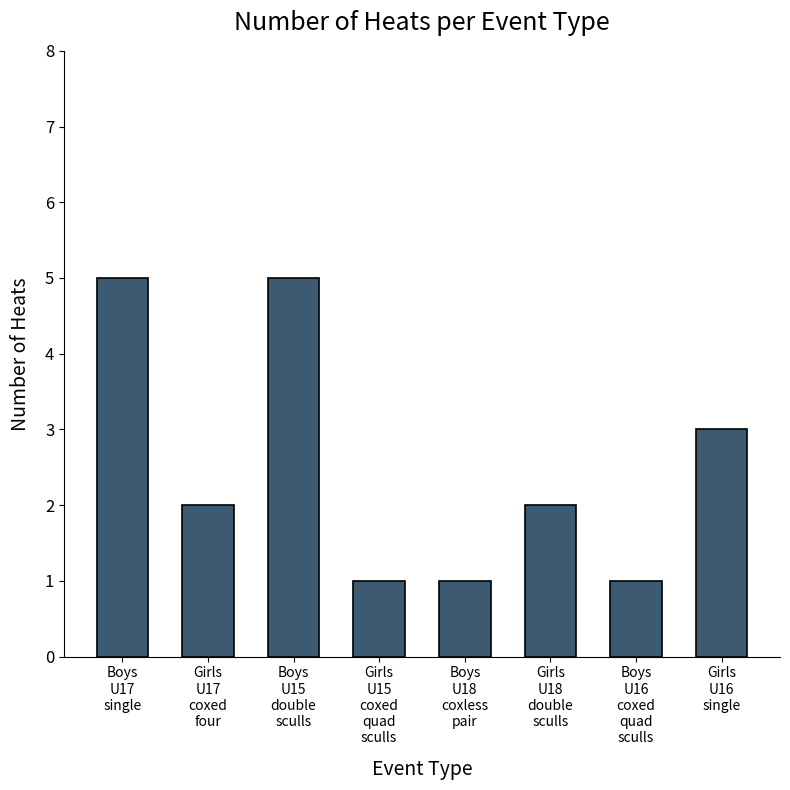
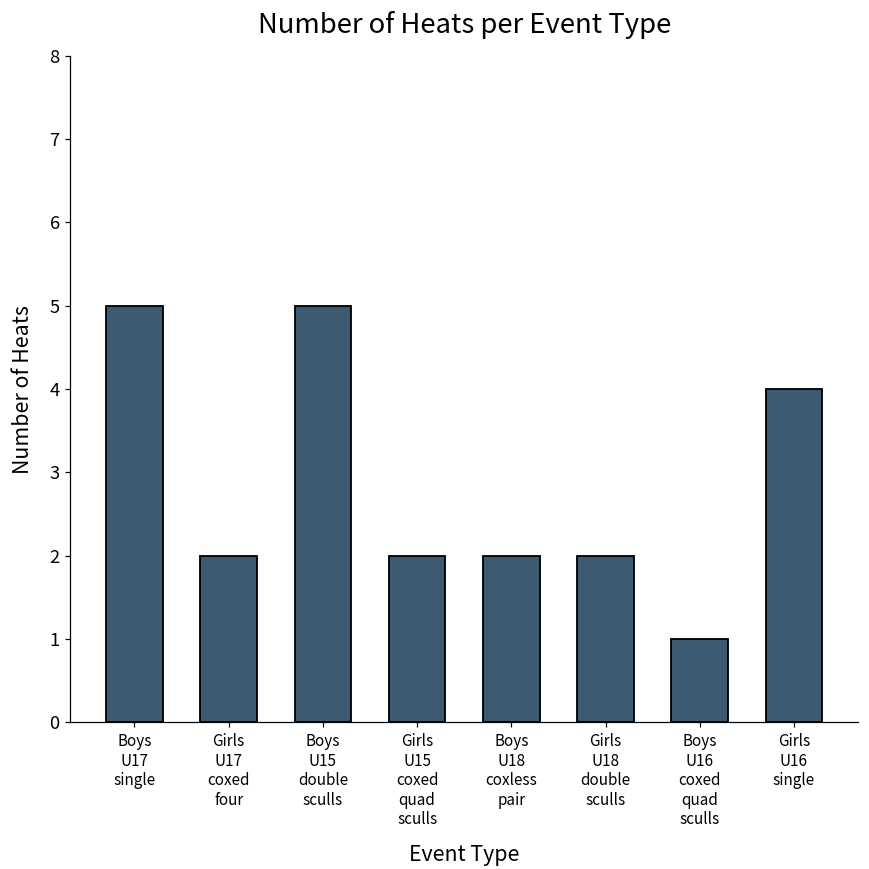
Girls U15 coxed quad sculls: 1 -> 2
Boys U18 coxless pair: 1 -> 2
Girls U16 single: 3 -> 4
